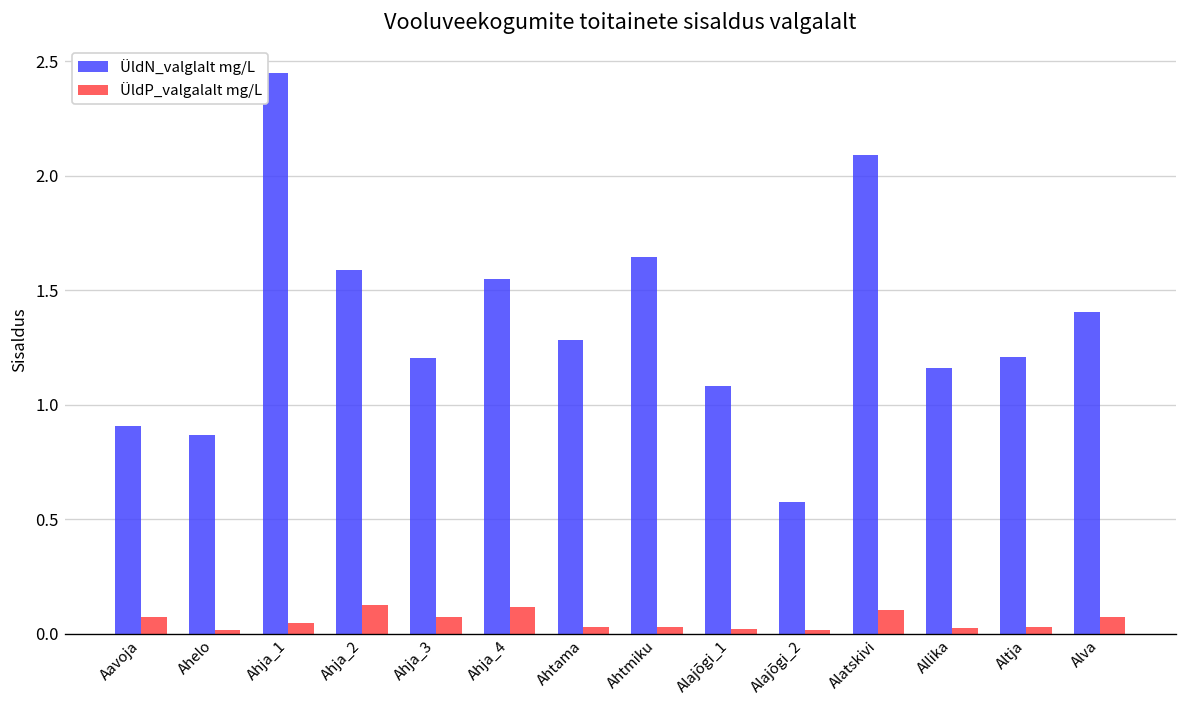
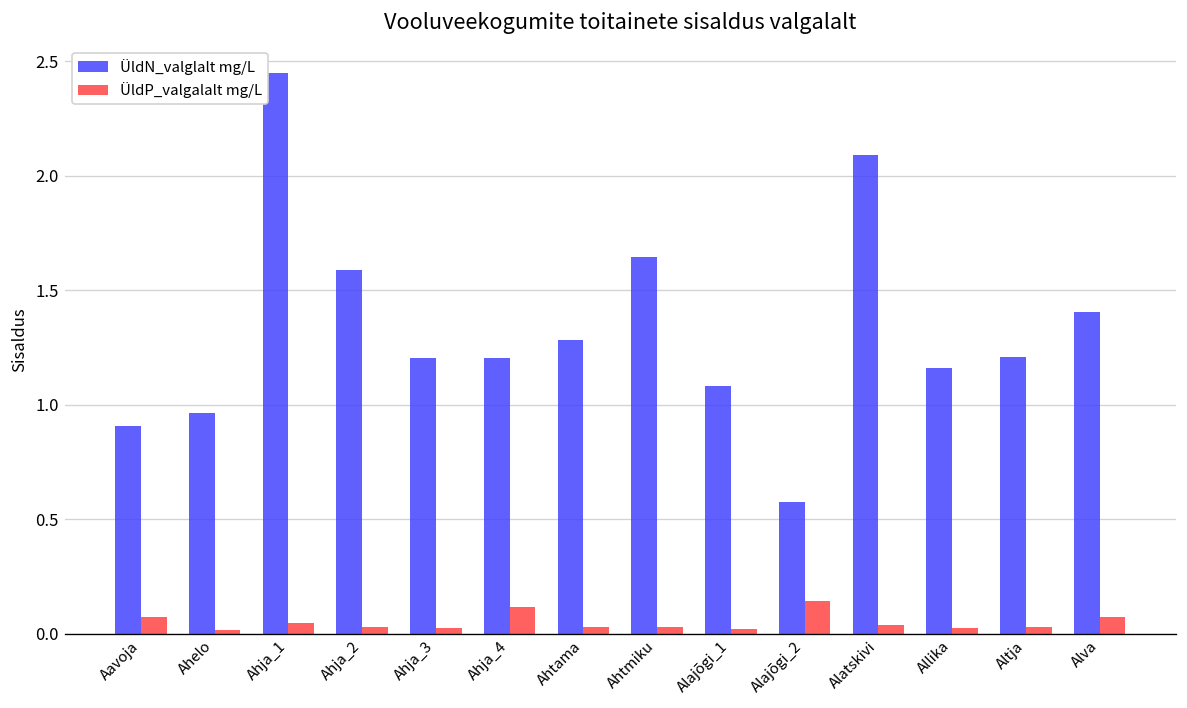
ÜldN_valglalt mg/L, Ahelo: 0.87 -> 0.96
ÜldP_valgalalt mg/L, Ahja_2: 0.13 -> 0.03
ÜldP_valgalalt mg/L, Ahja_3: 0.07 -> 0.02
ÜldN_valglalt mg/L, Ahja_4: 1.55 -> 1.20
ÜldP_valgalalt mg/L, Alajõgi_2: 0.01 -> 0.14
ÜldP_valgalalt mg/L, Alatskivi: 0.10 -> 0.04
